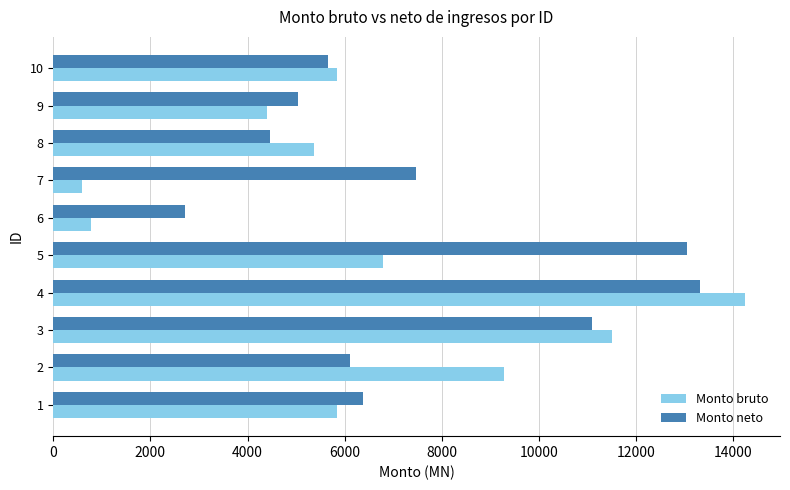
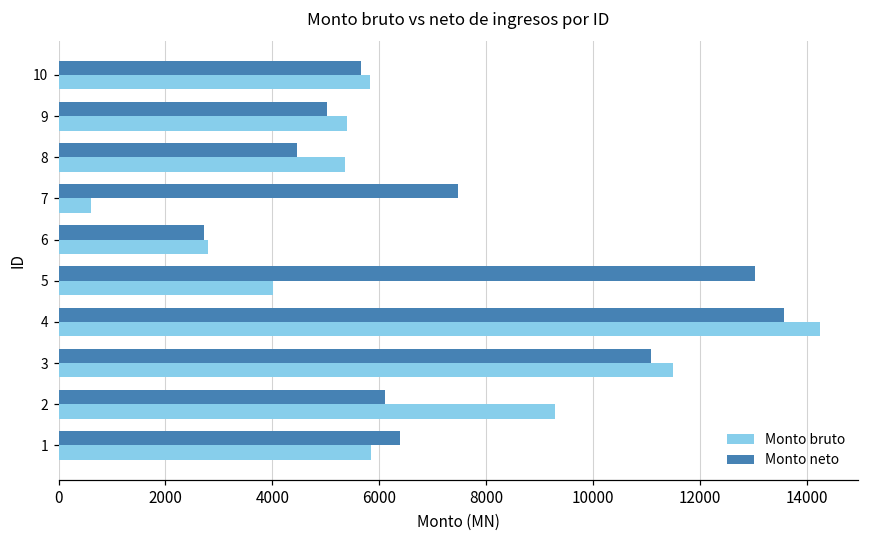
Monto bruto, 9: 4400 -> 5400
Monto bruto, 6: 800 -> 2800
Monto bruto, 5: 6800 -> 4000
Monto neto, 4: 13300 -> 13600
